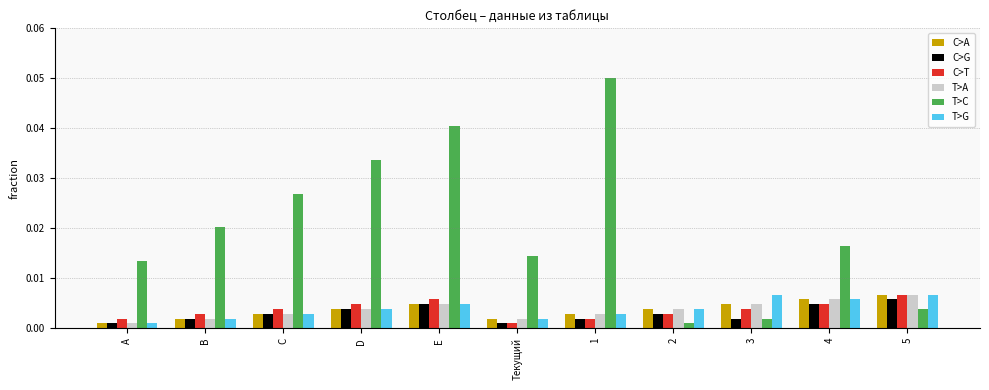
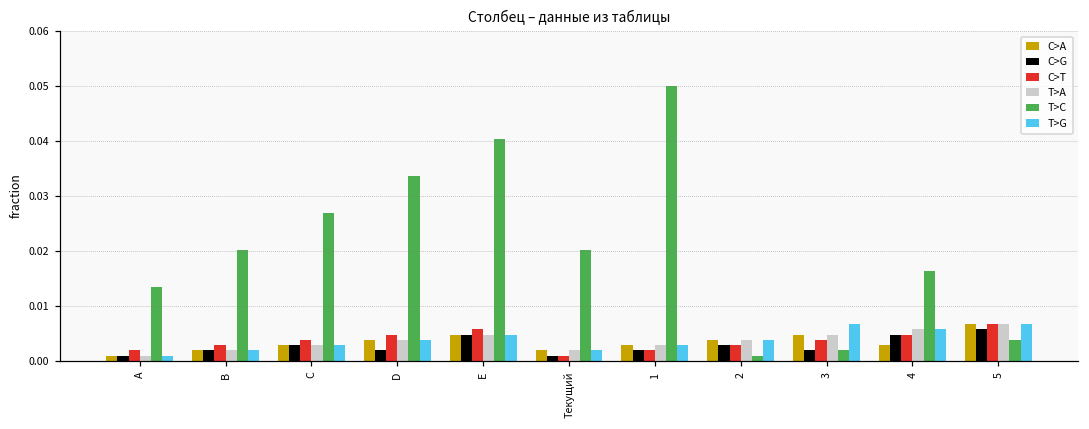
C>G, D: 0.004 -> 0.002
T>C, Текущий: 0.014 -> 0.020
C>A, 4: 0.006 -> 0.003
